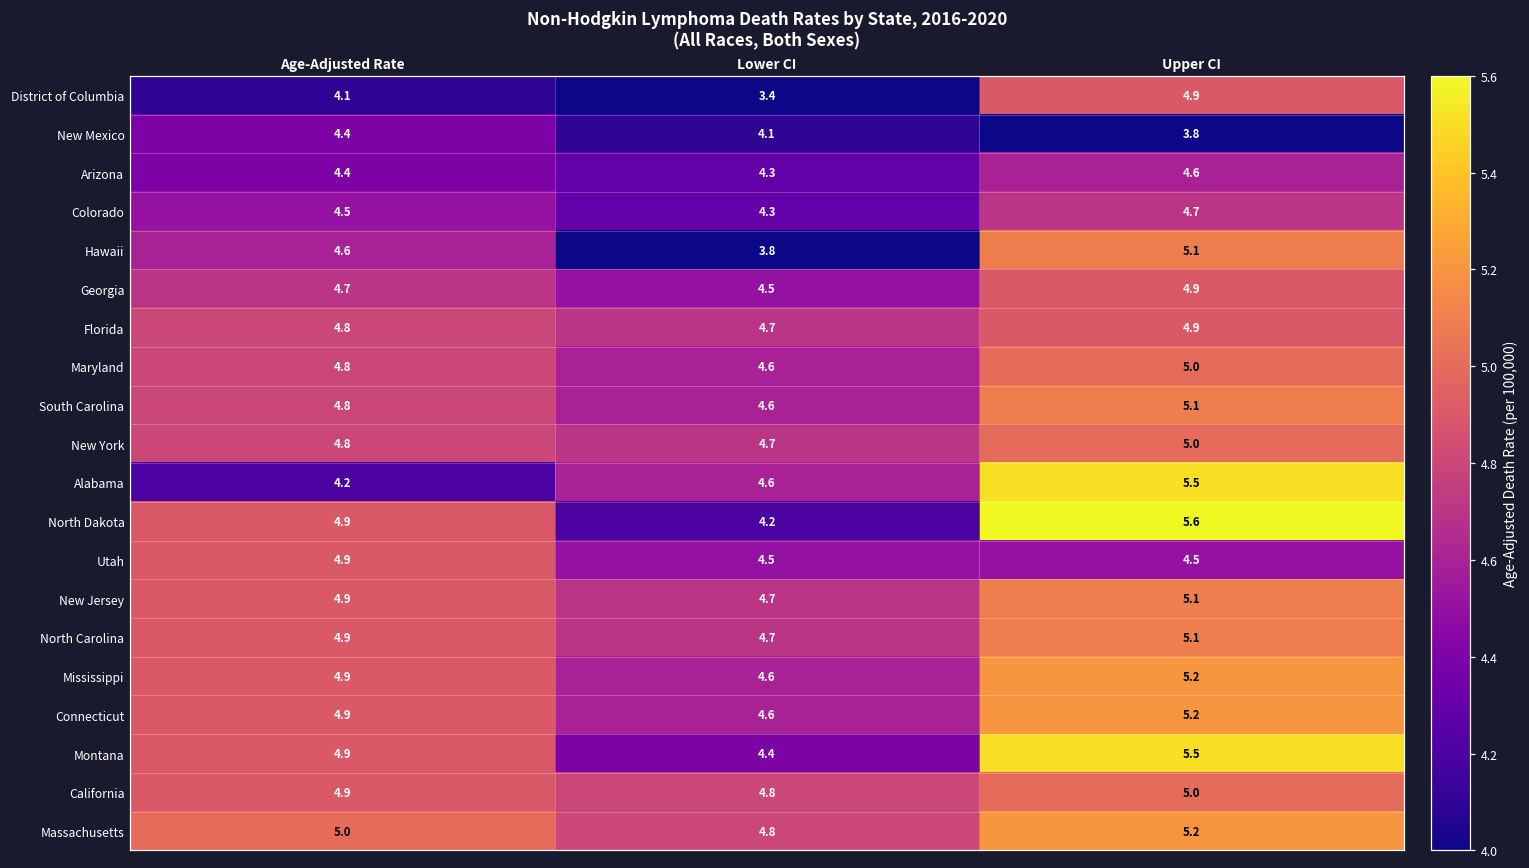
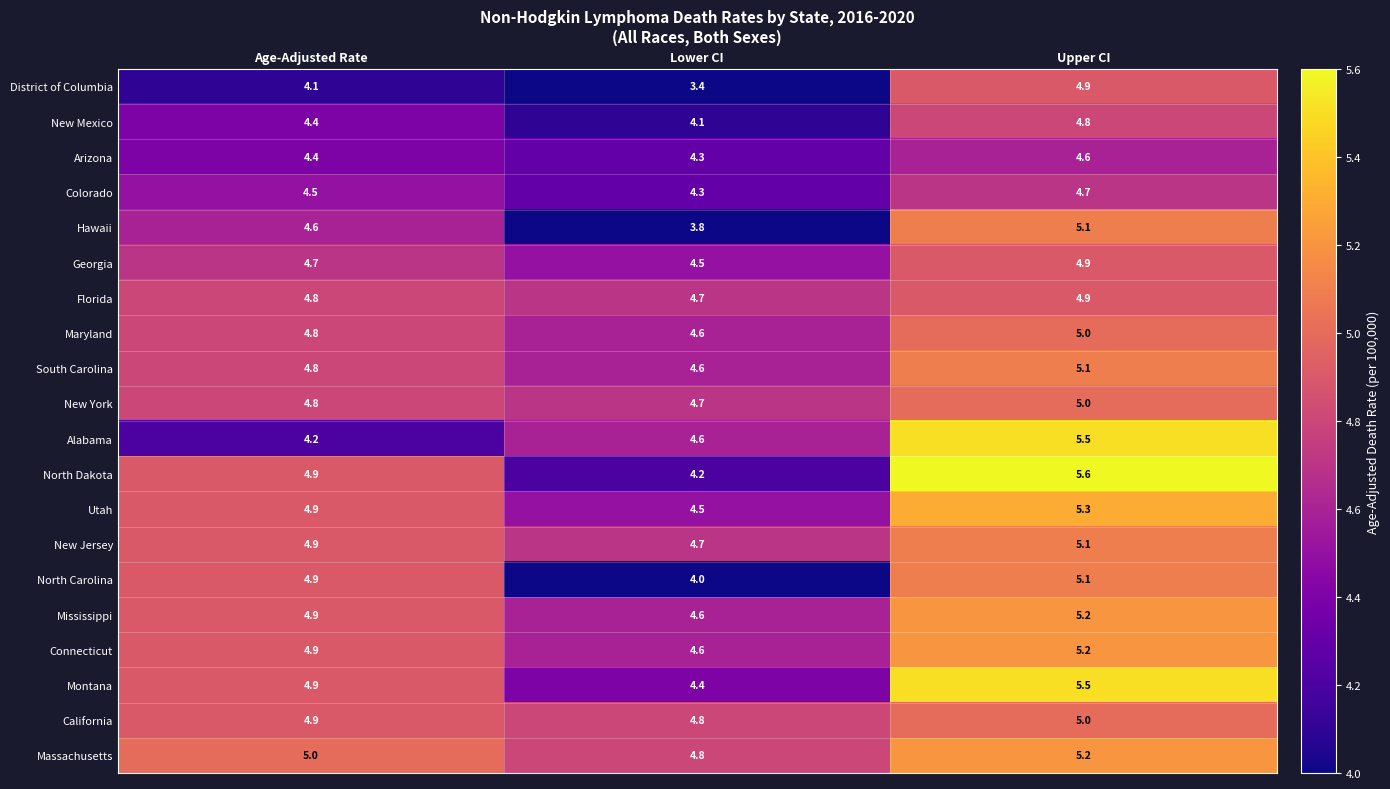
New Mexico, Upper CI: 3.8 -> 4.8
Utah, Upper CI: 4.5 -> 5.3
North Carolina, Lower CI: 4.7 -> 4.0
